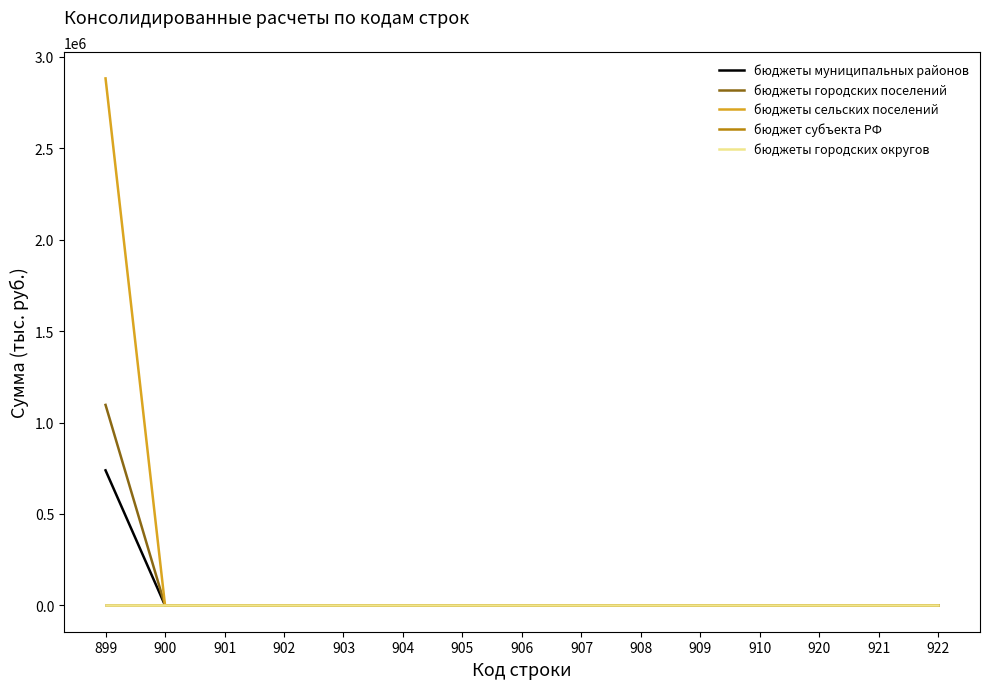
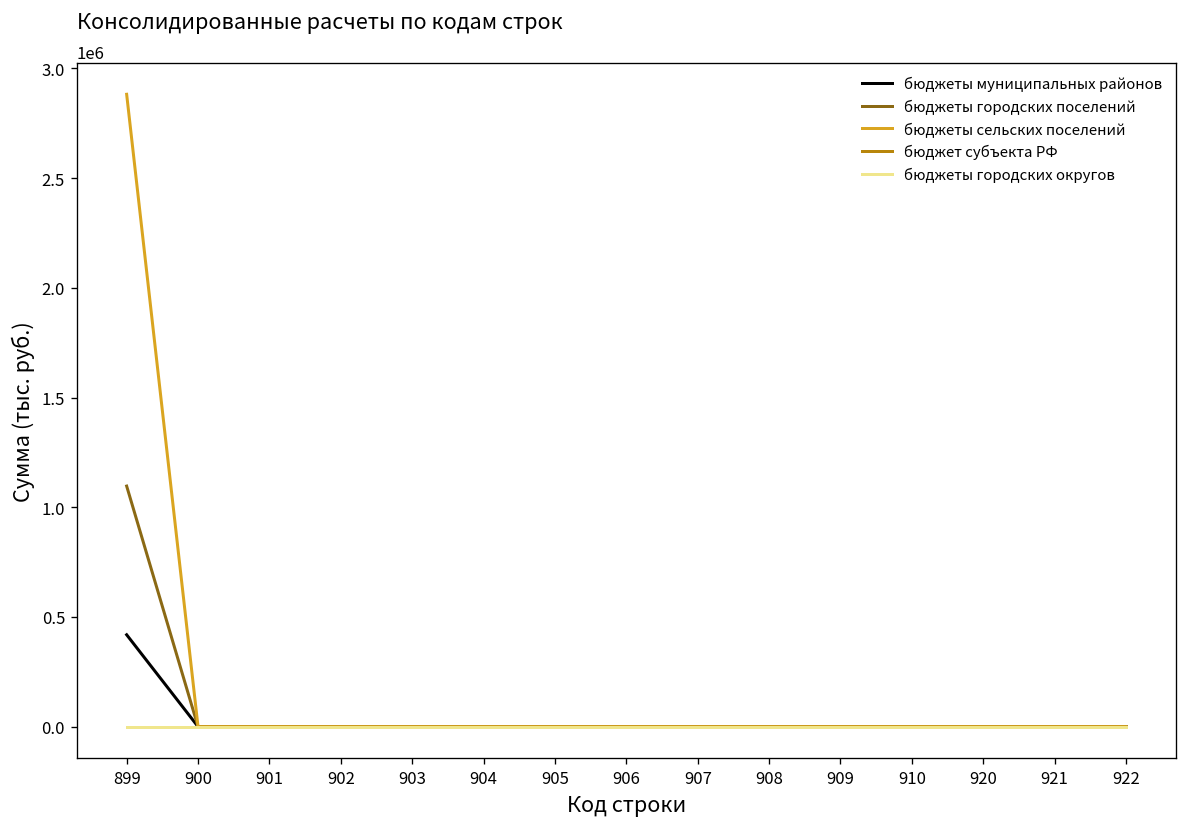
бюджеты муниципальных районов, 899: 740000 -> 420000
